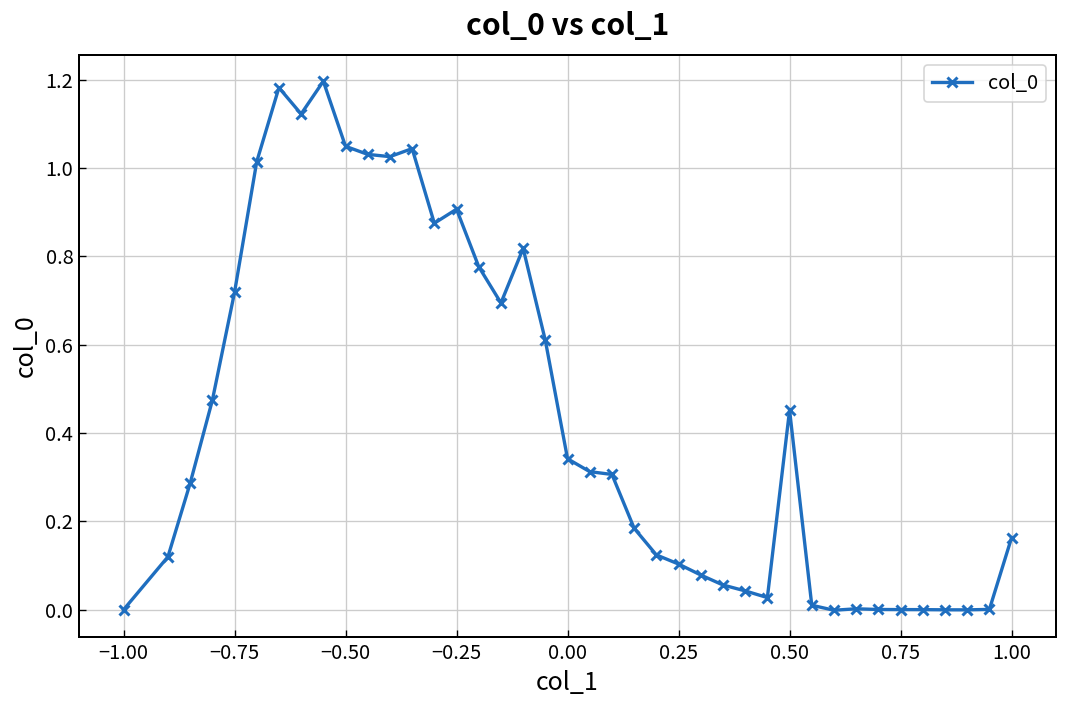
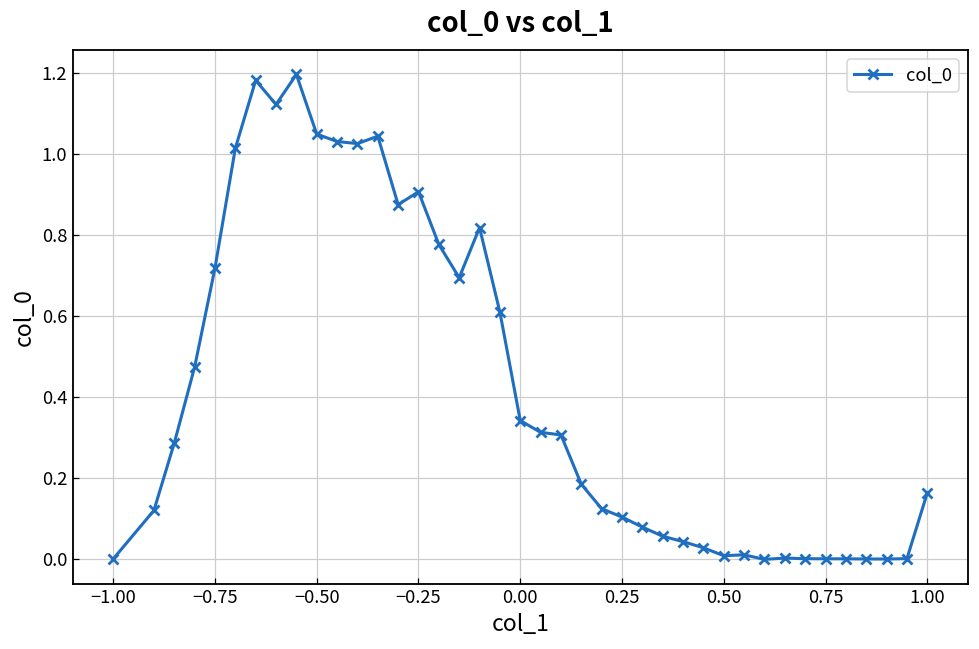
0.50: 0.45 -> 0.01
